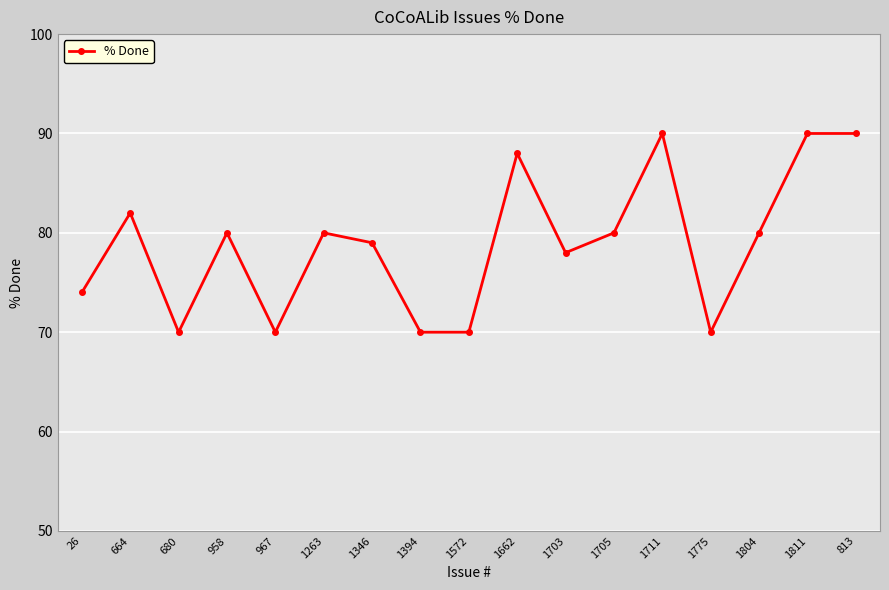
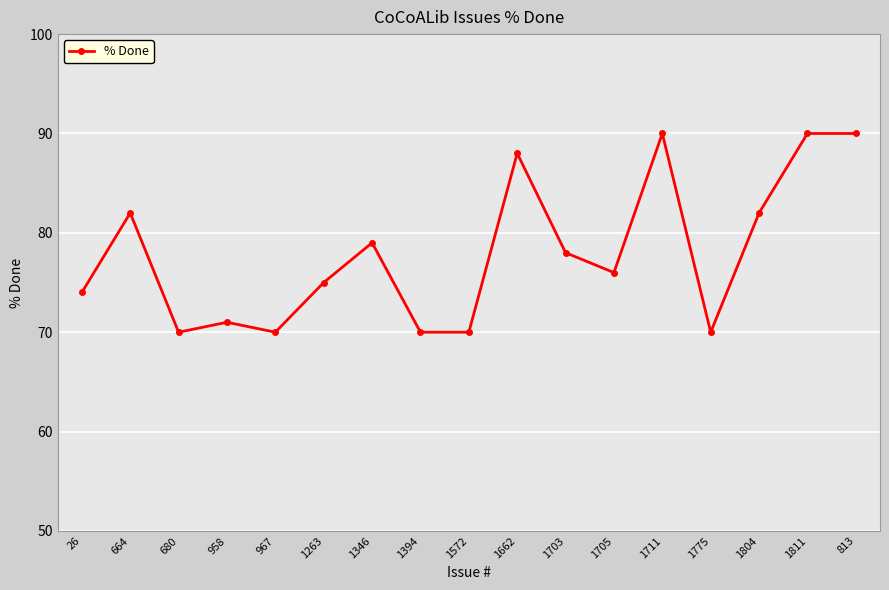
958: 80 -> 71
1263: 80 -> 75
1705: 80 -> 76
1804: 80 -> 82
